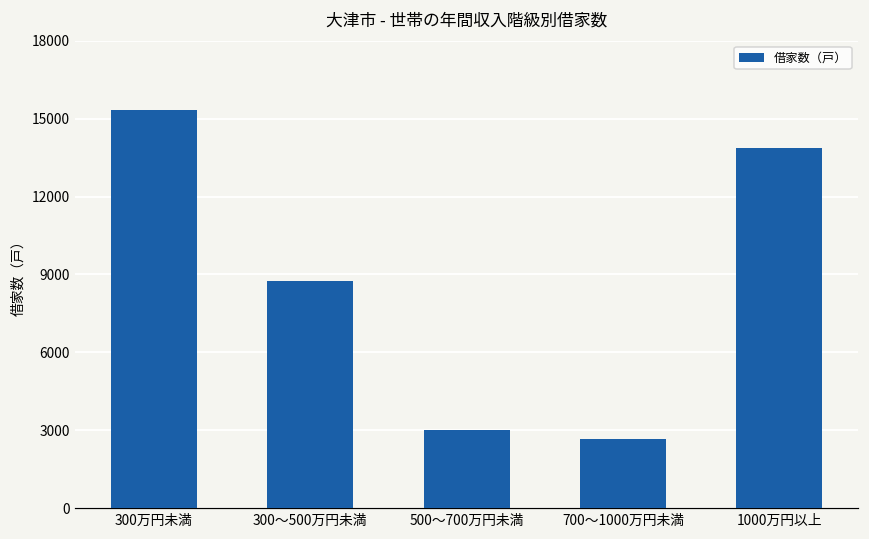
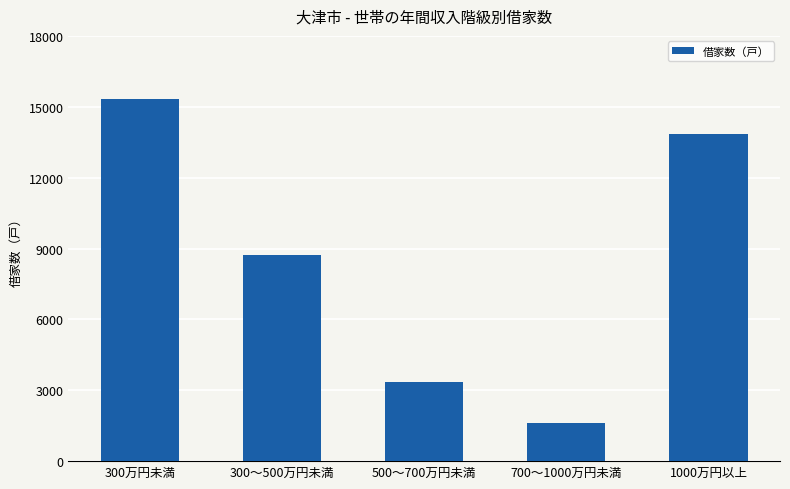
500～700万円未満: 3000 -> 3400
700～1000万円未満: 2700 -> 1600
